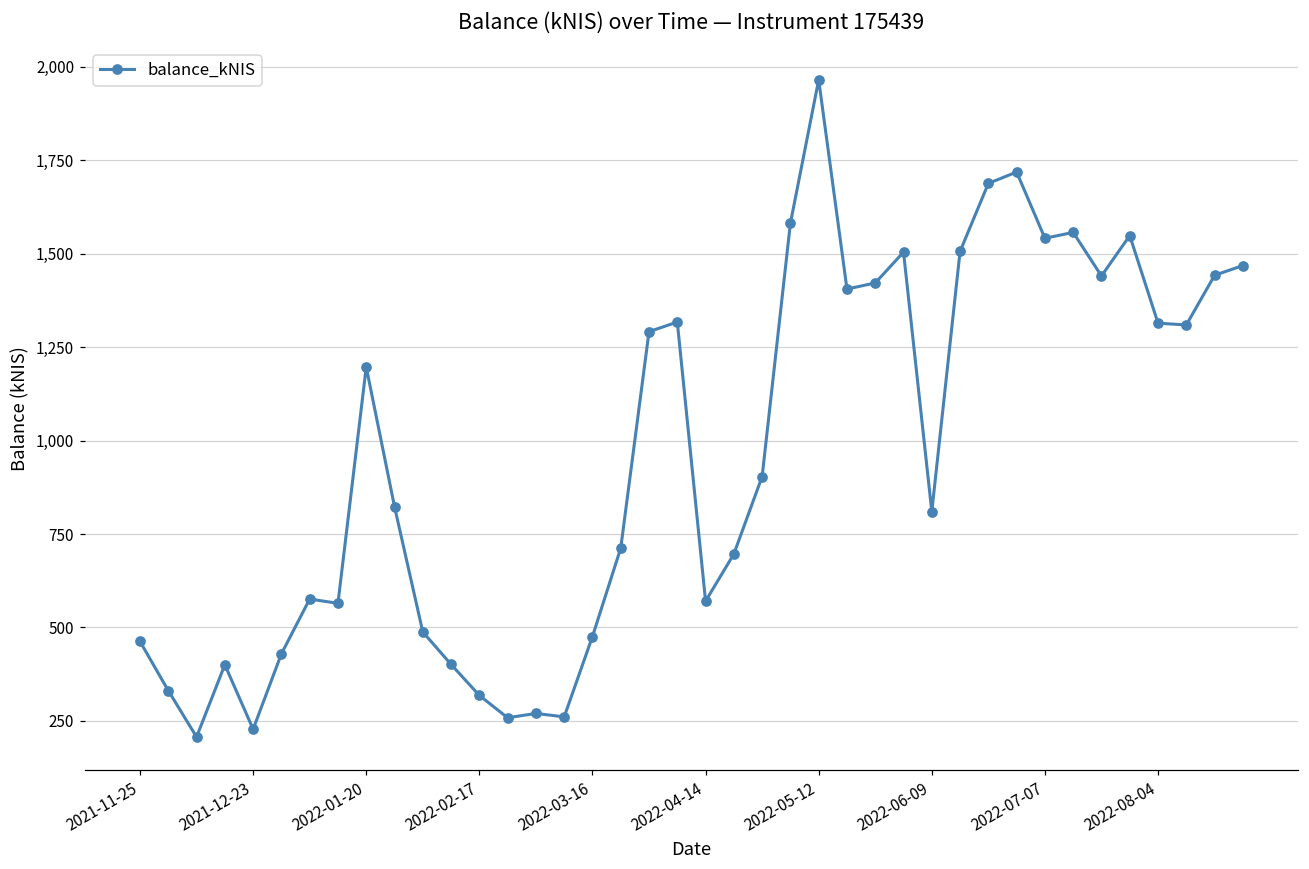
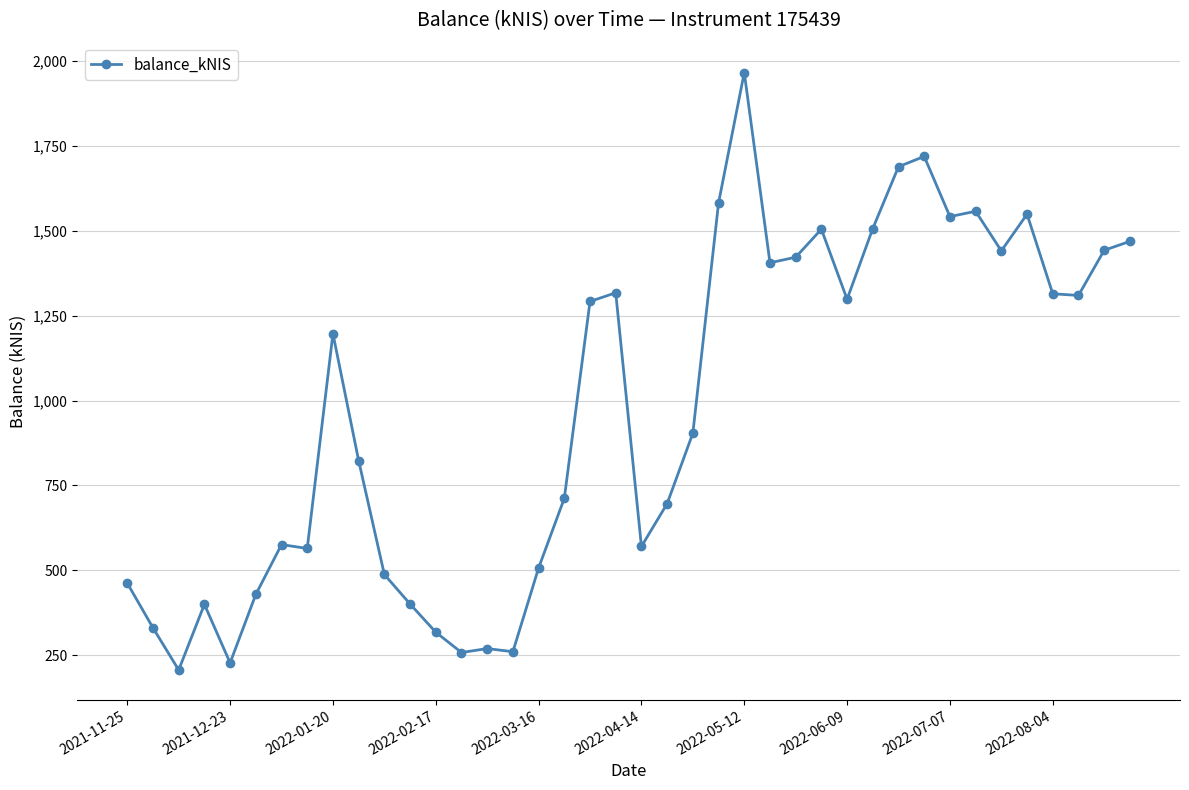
2022-03-16: 480 -> 510
2022-06-09: 810 -> 1,300
